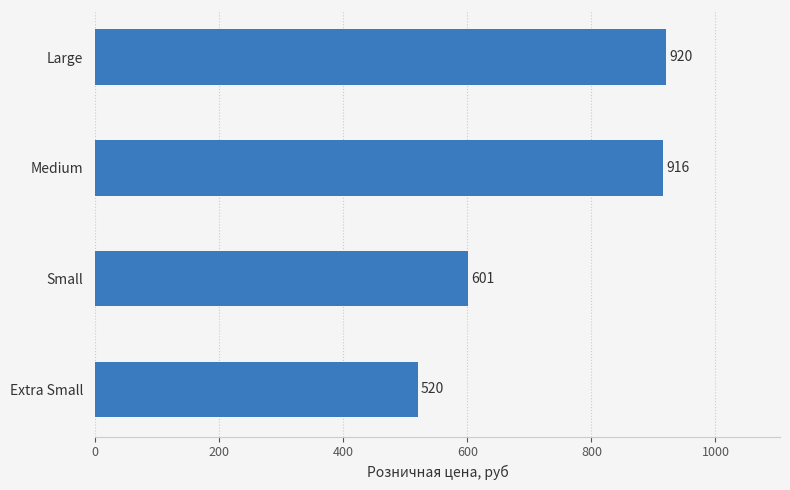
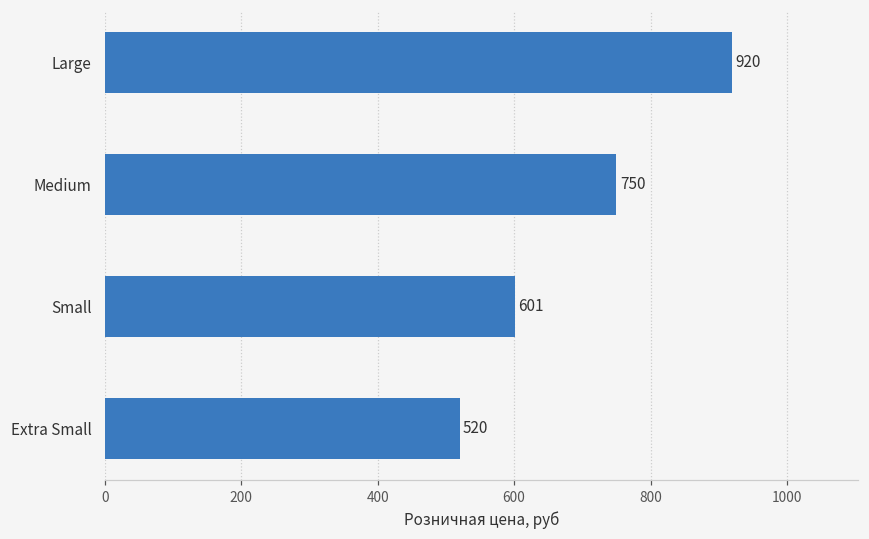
Medium: 916 -> 750
